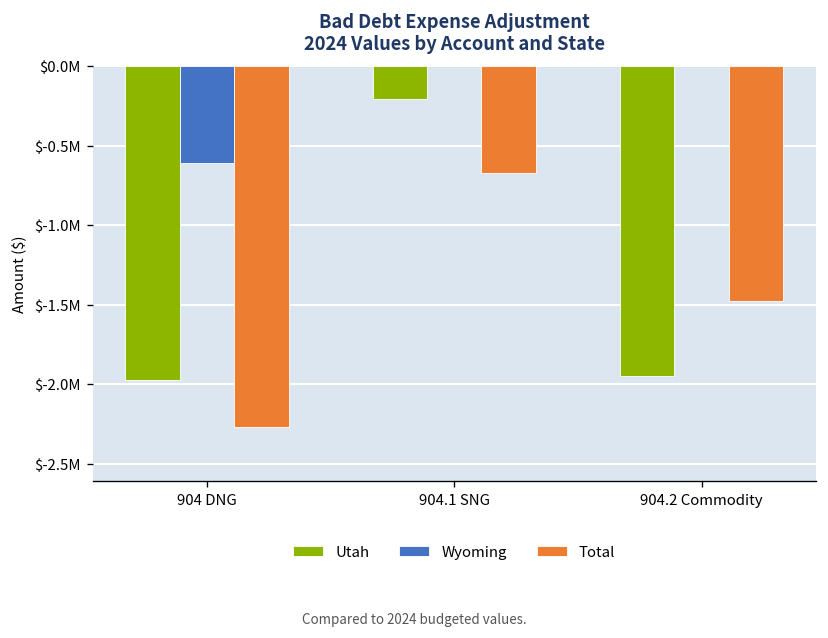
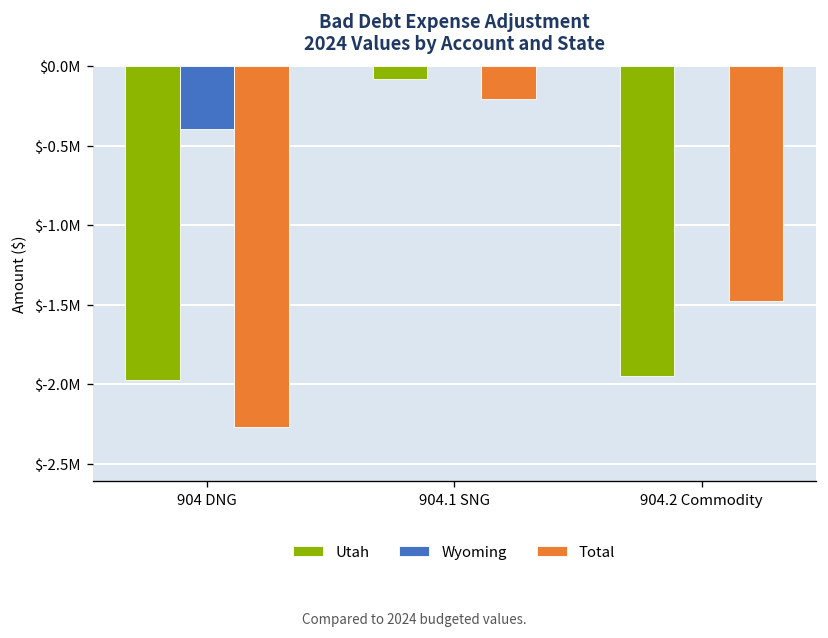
Wyoming, 904 DNG: $-610000 -> $-390000
Utah, 904.1 SNG: $-210000 -> $-80000
Total, 904.1 SNG: $-670000 -> $-210000
